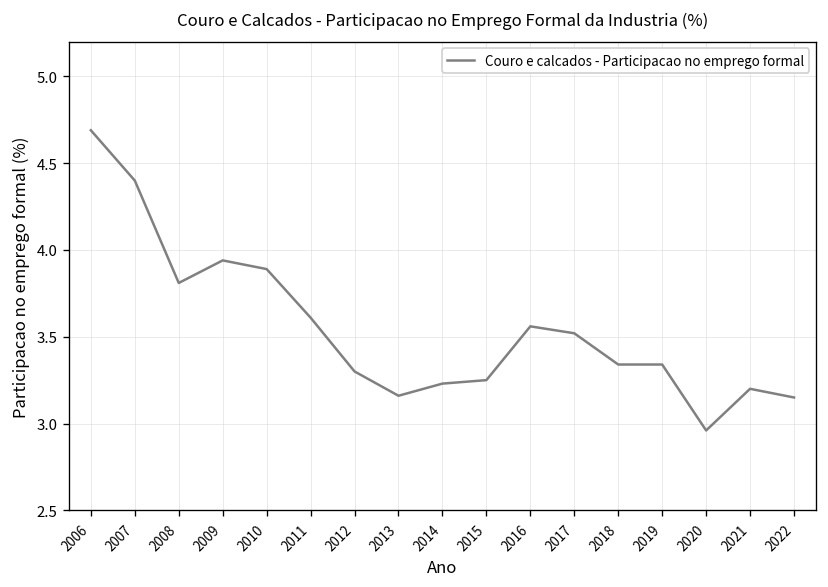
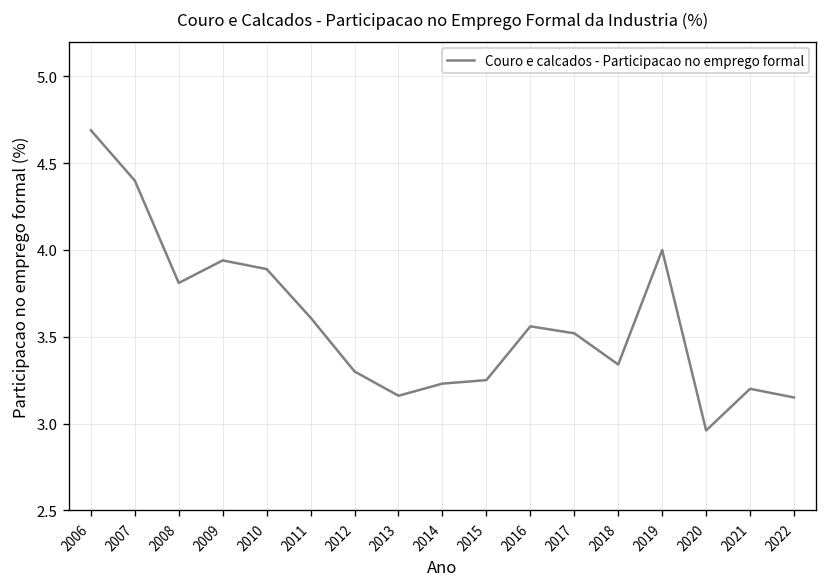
2019: 3.34 -> 4.00
